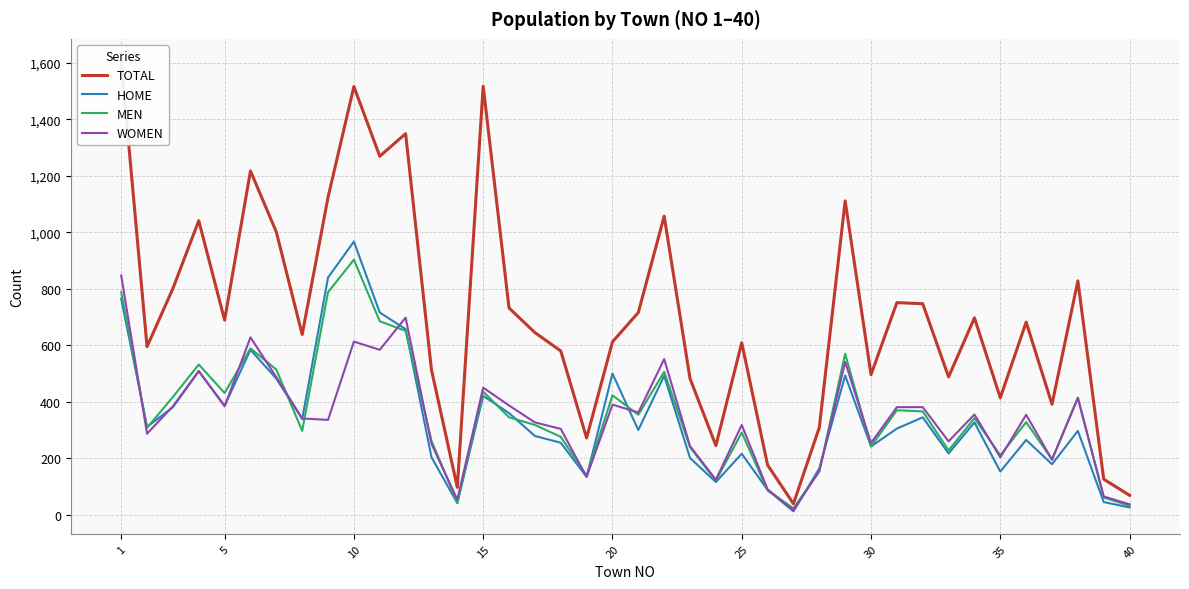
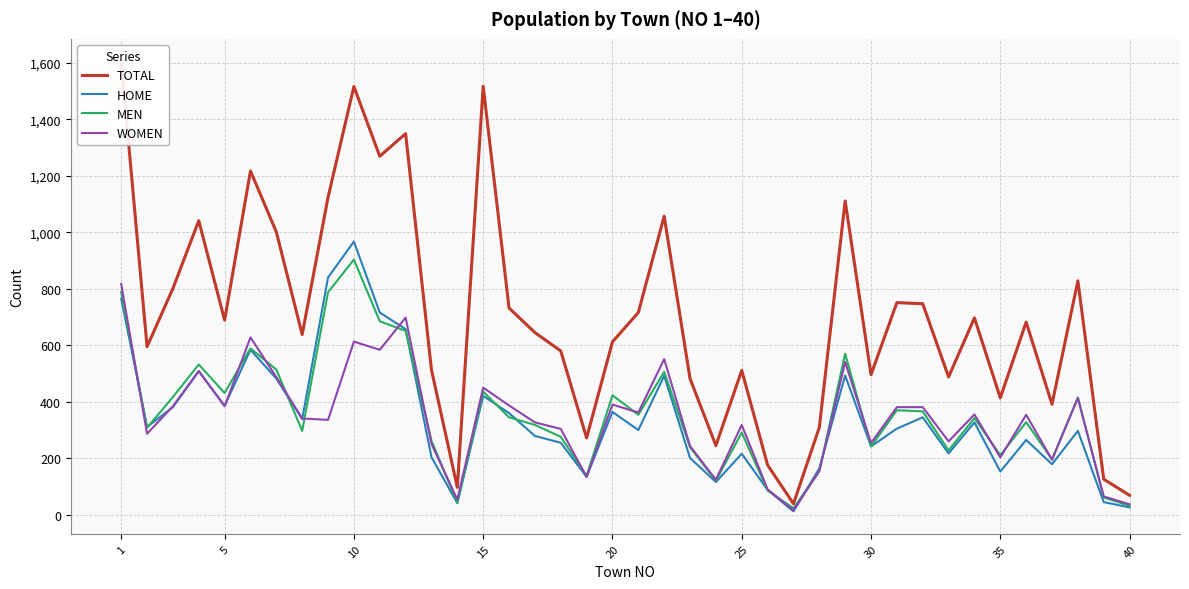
WOMEN, 1: 850 -> 820
HOME, 20: 500 -> 360
TOTAL, 25: 610 -> 510
